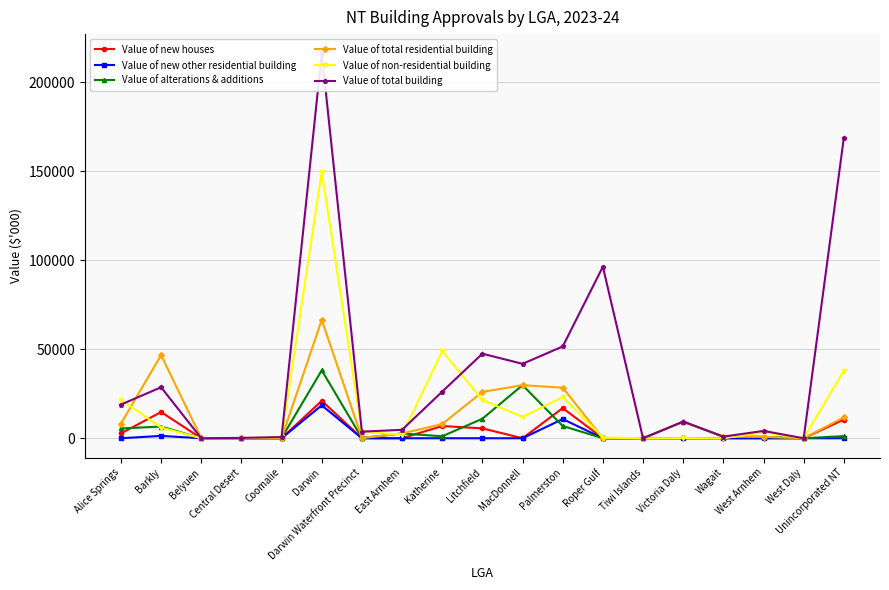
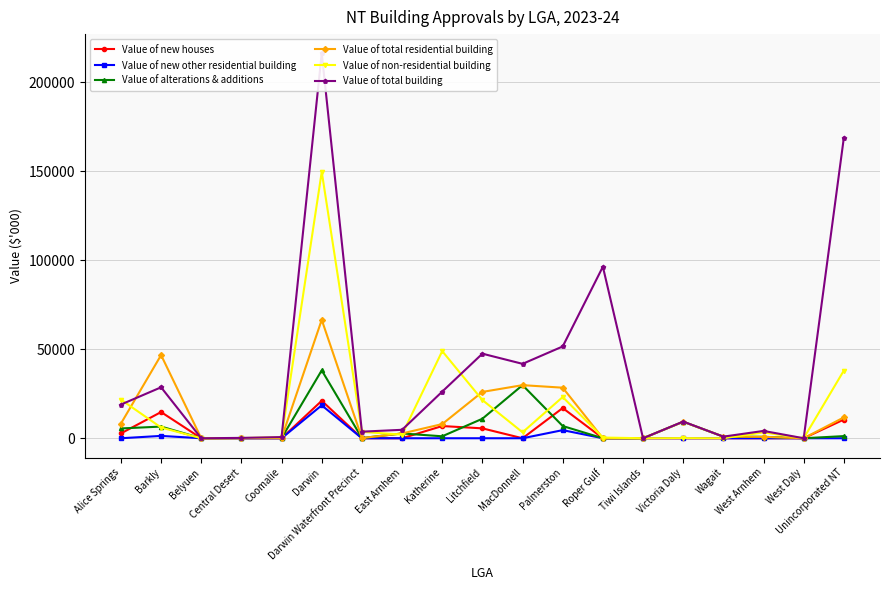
Value of non-residential building, MacDonnell: 12000 -> 3000
Value of new other residential building, Palmerston: 11000 -> 5000
